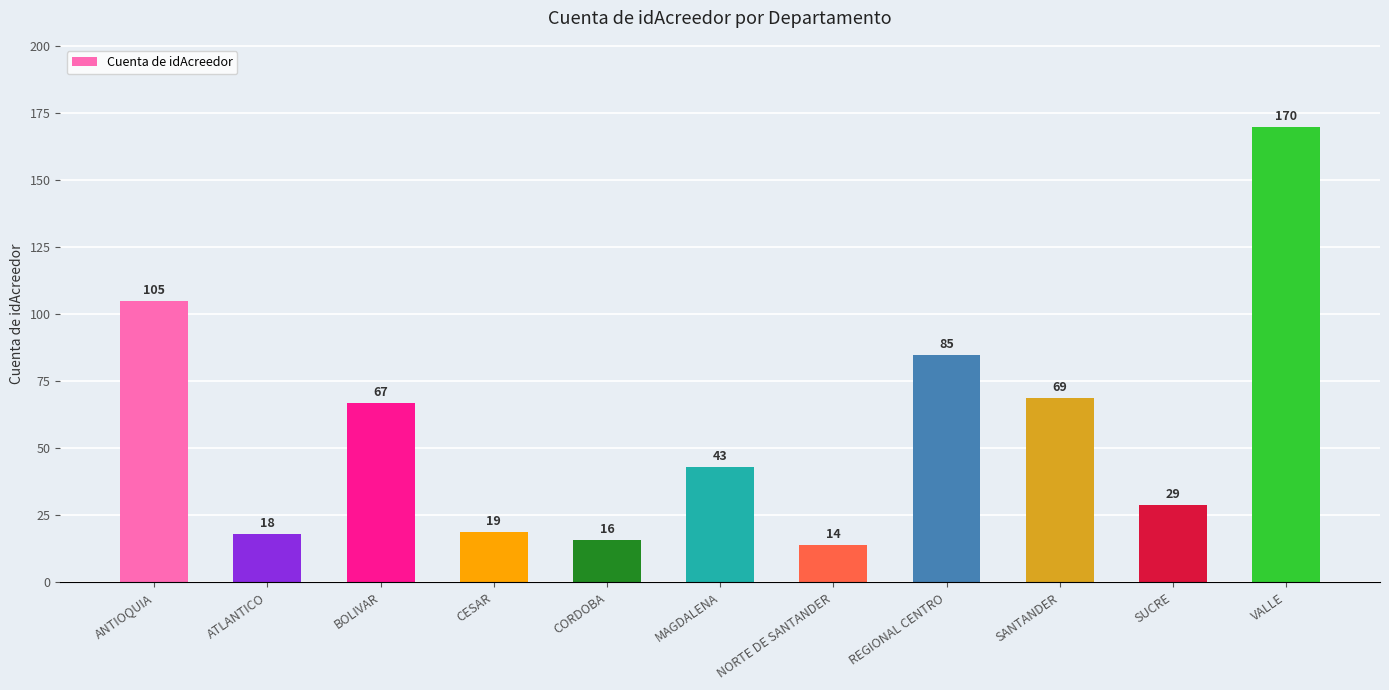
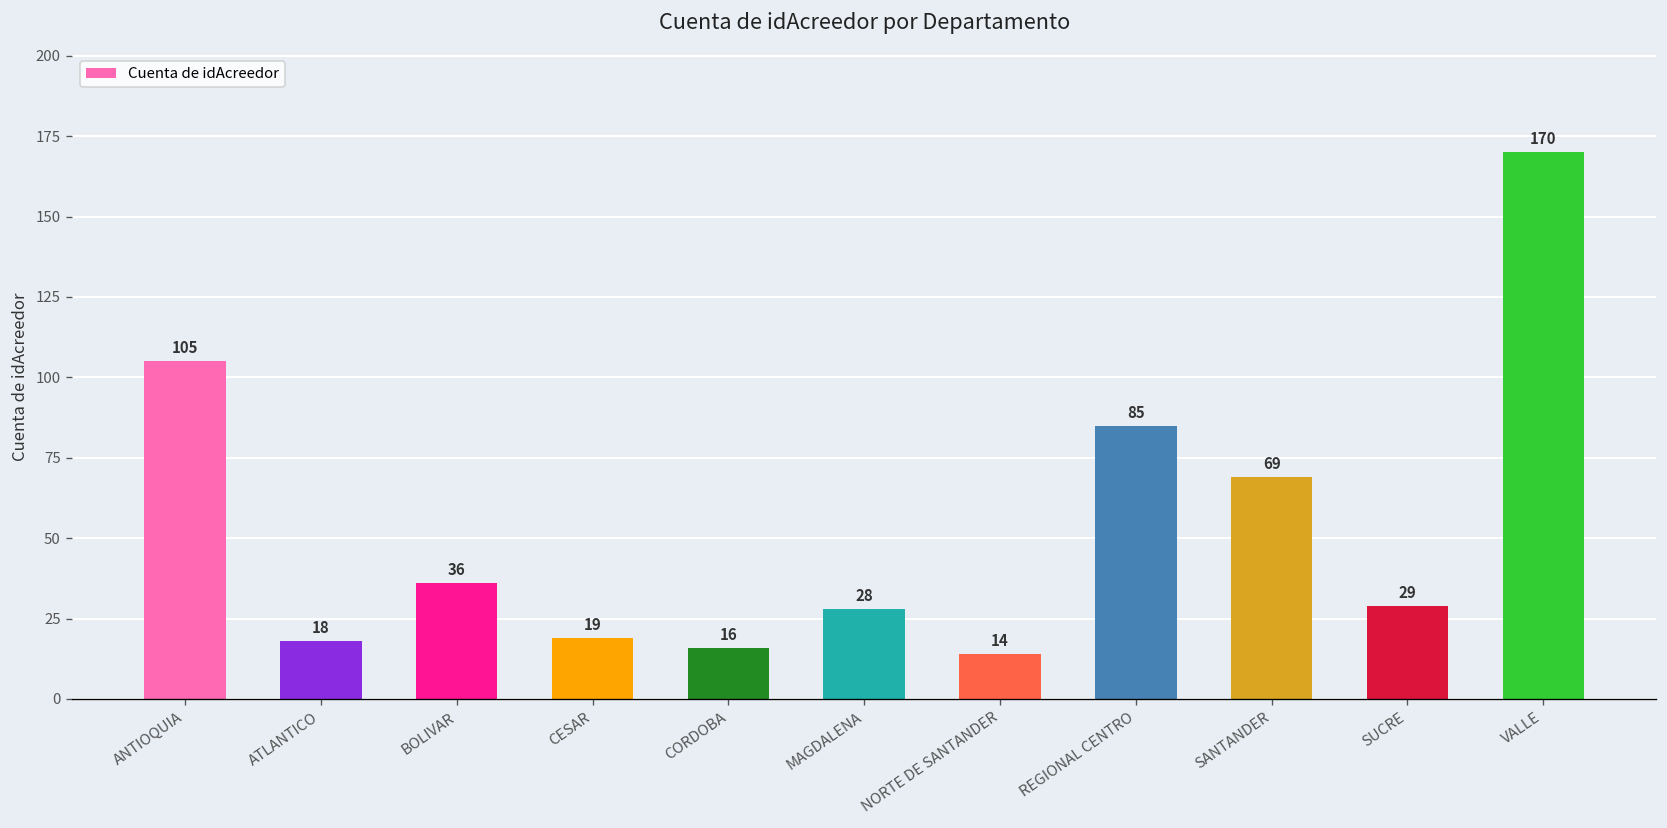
BOLIVAR: 67 -> 36
MAGDALENA: 43 -> 28
